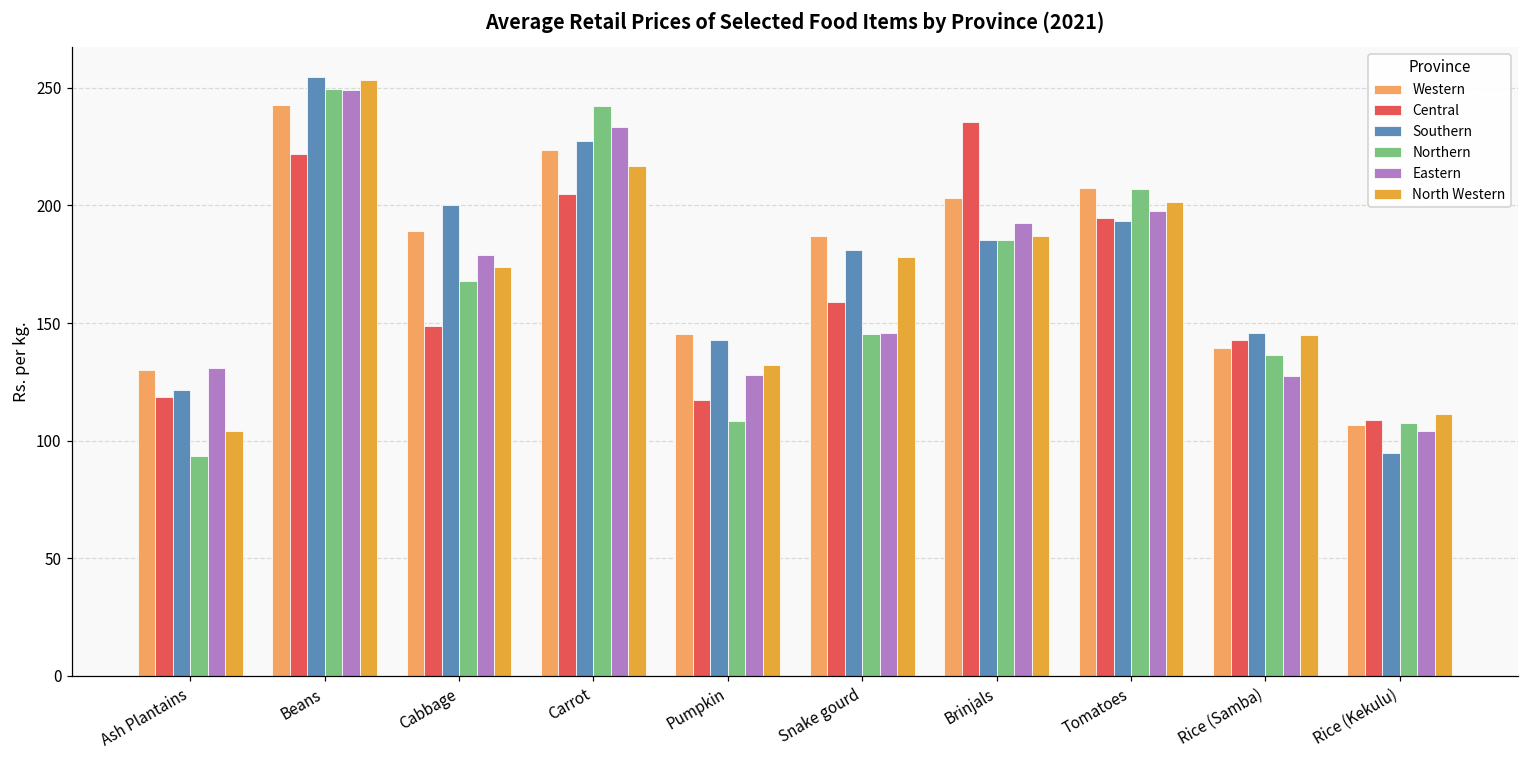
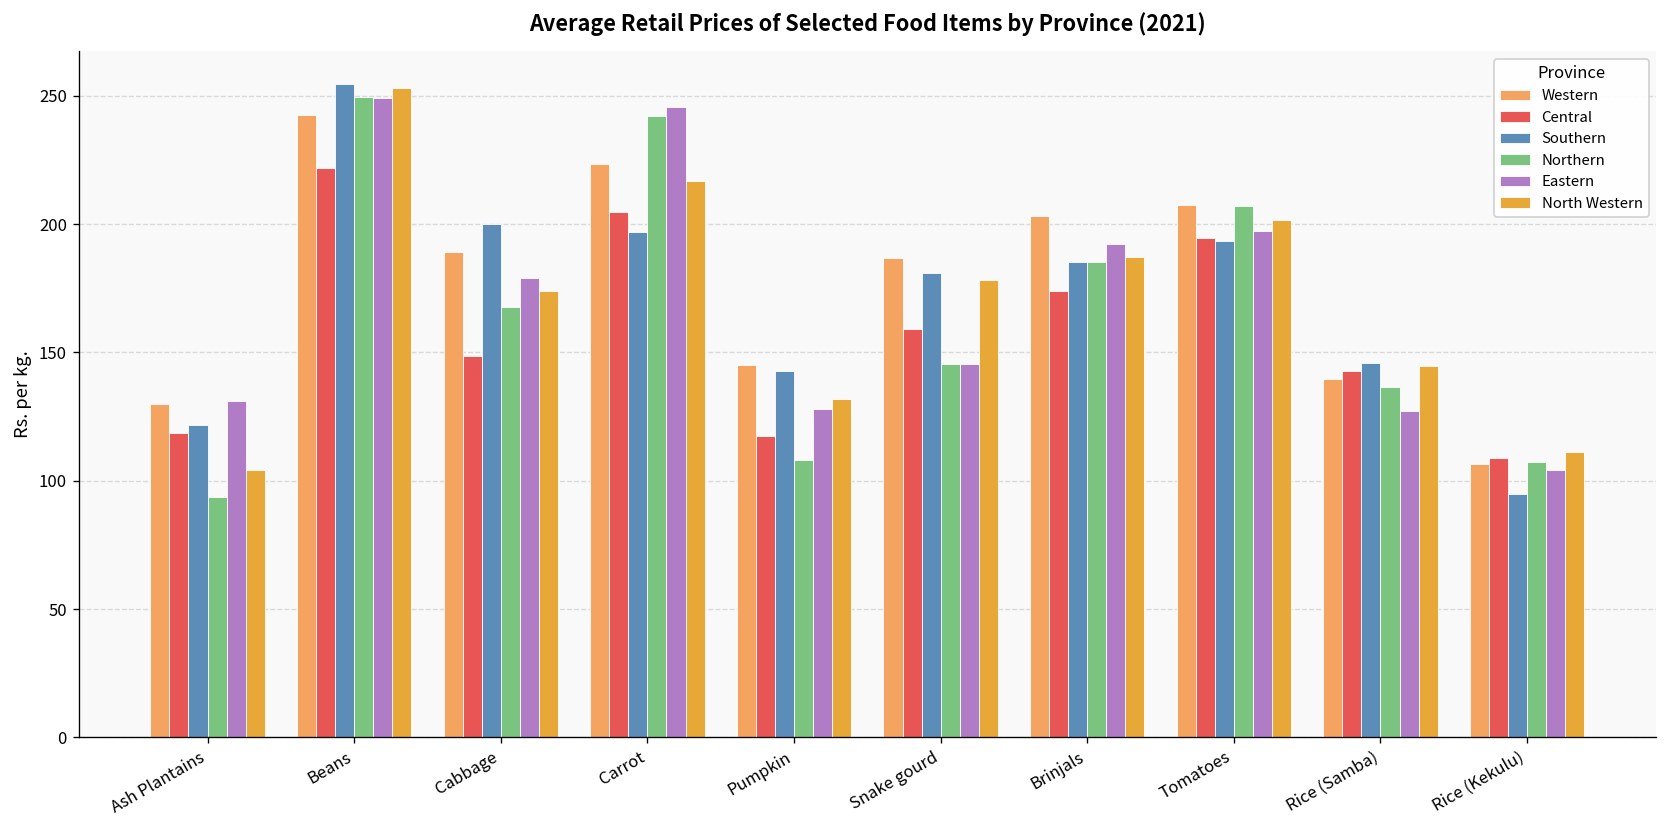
Southern, Carrot: 227 -> 197
Eastern, Carrot: 233 -> 246
Central, Brinjals: 235 -> 174
